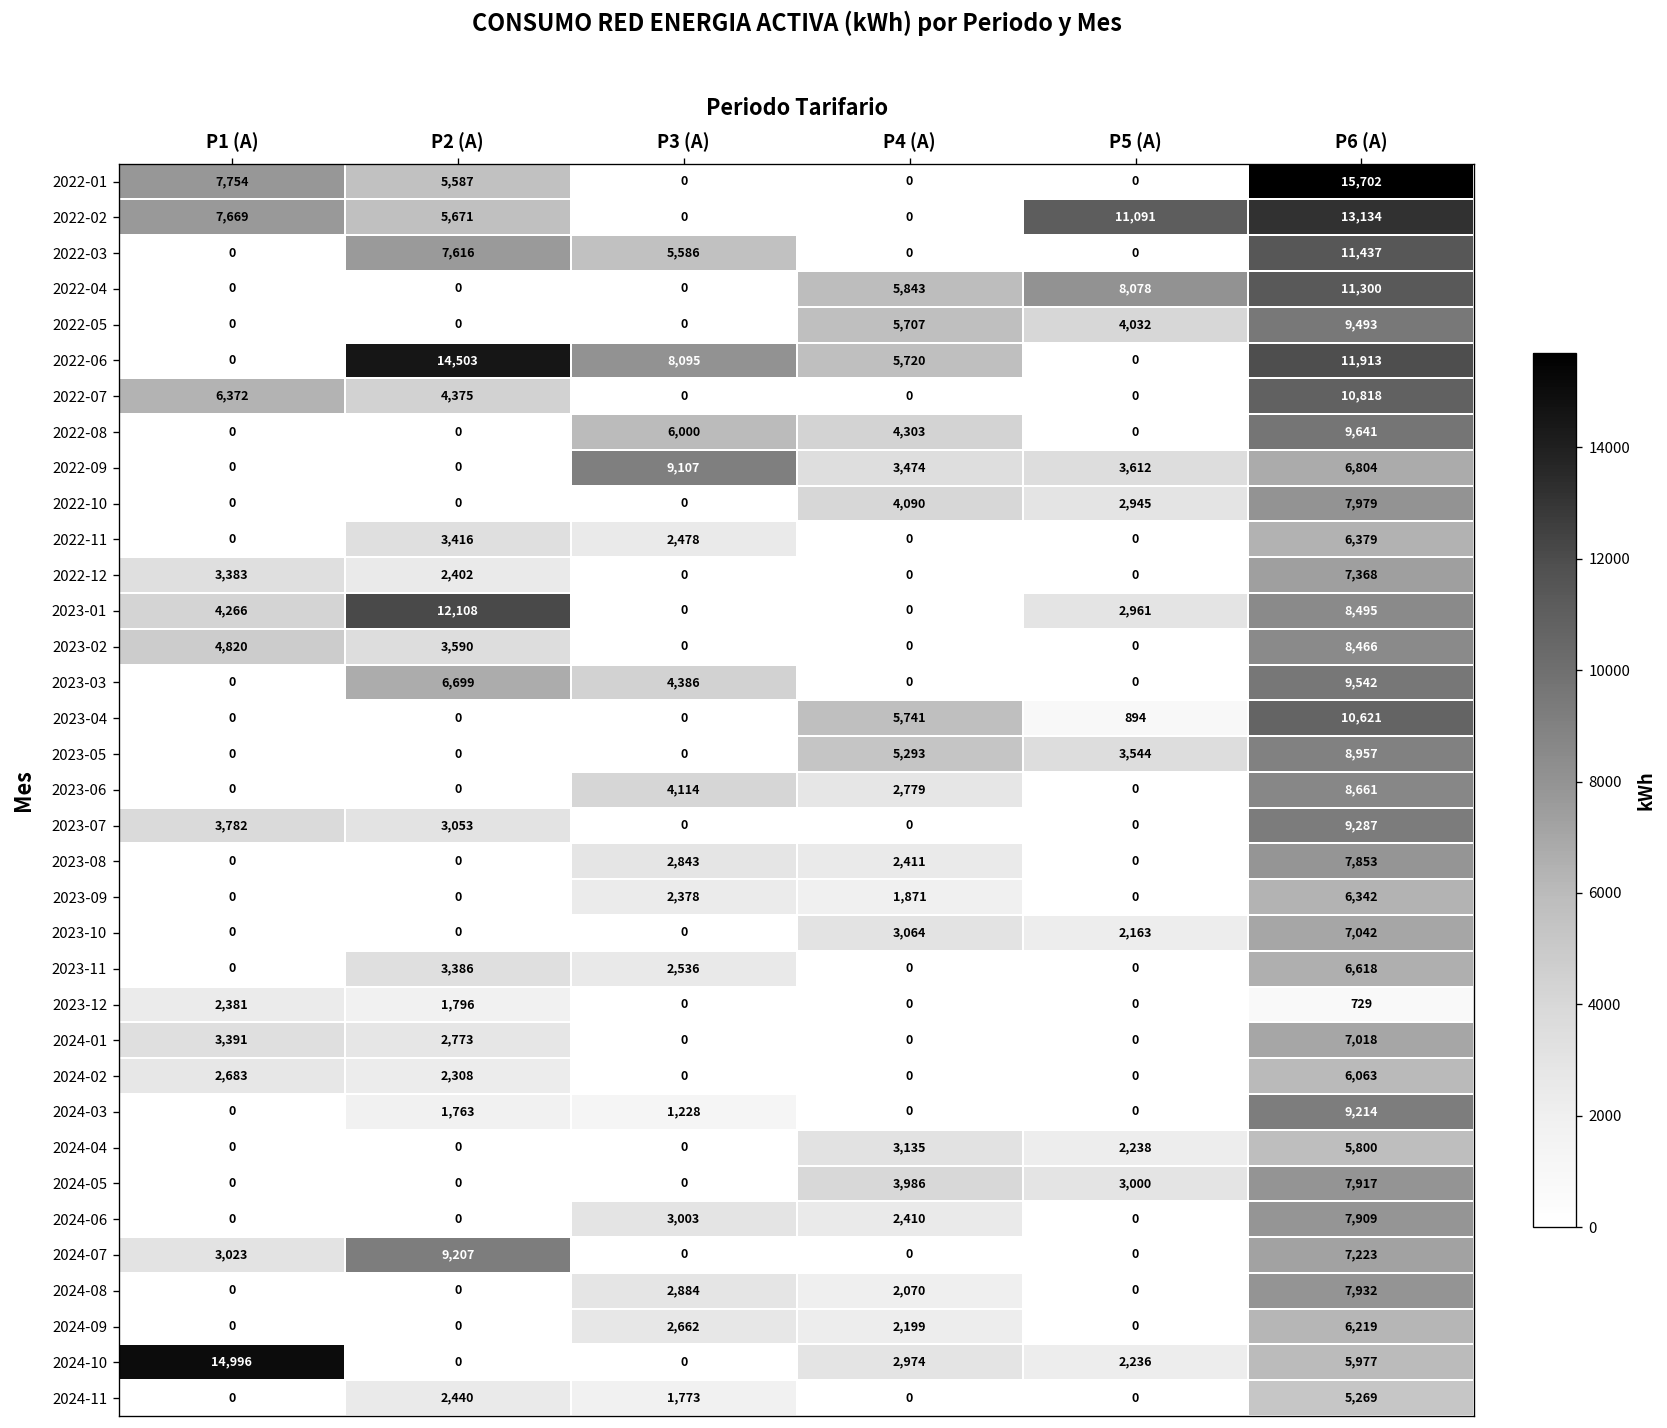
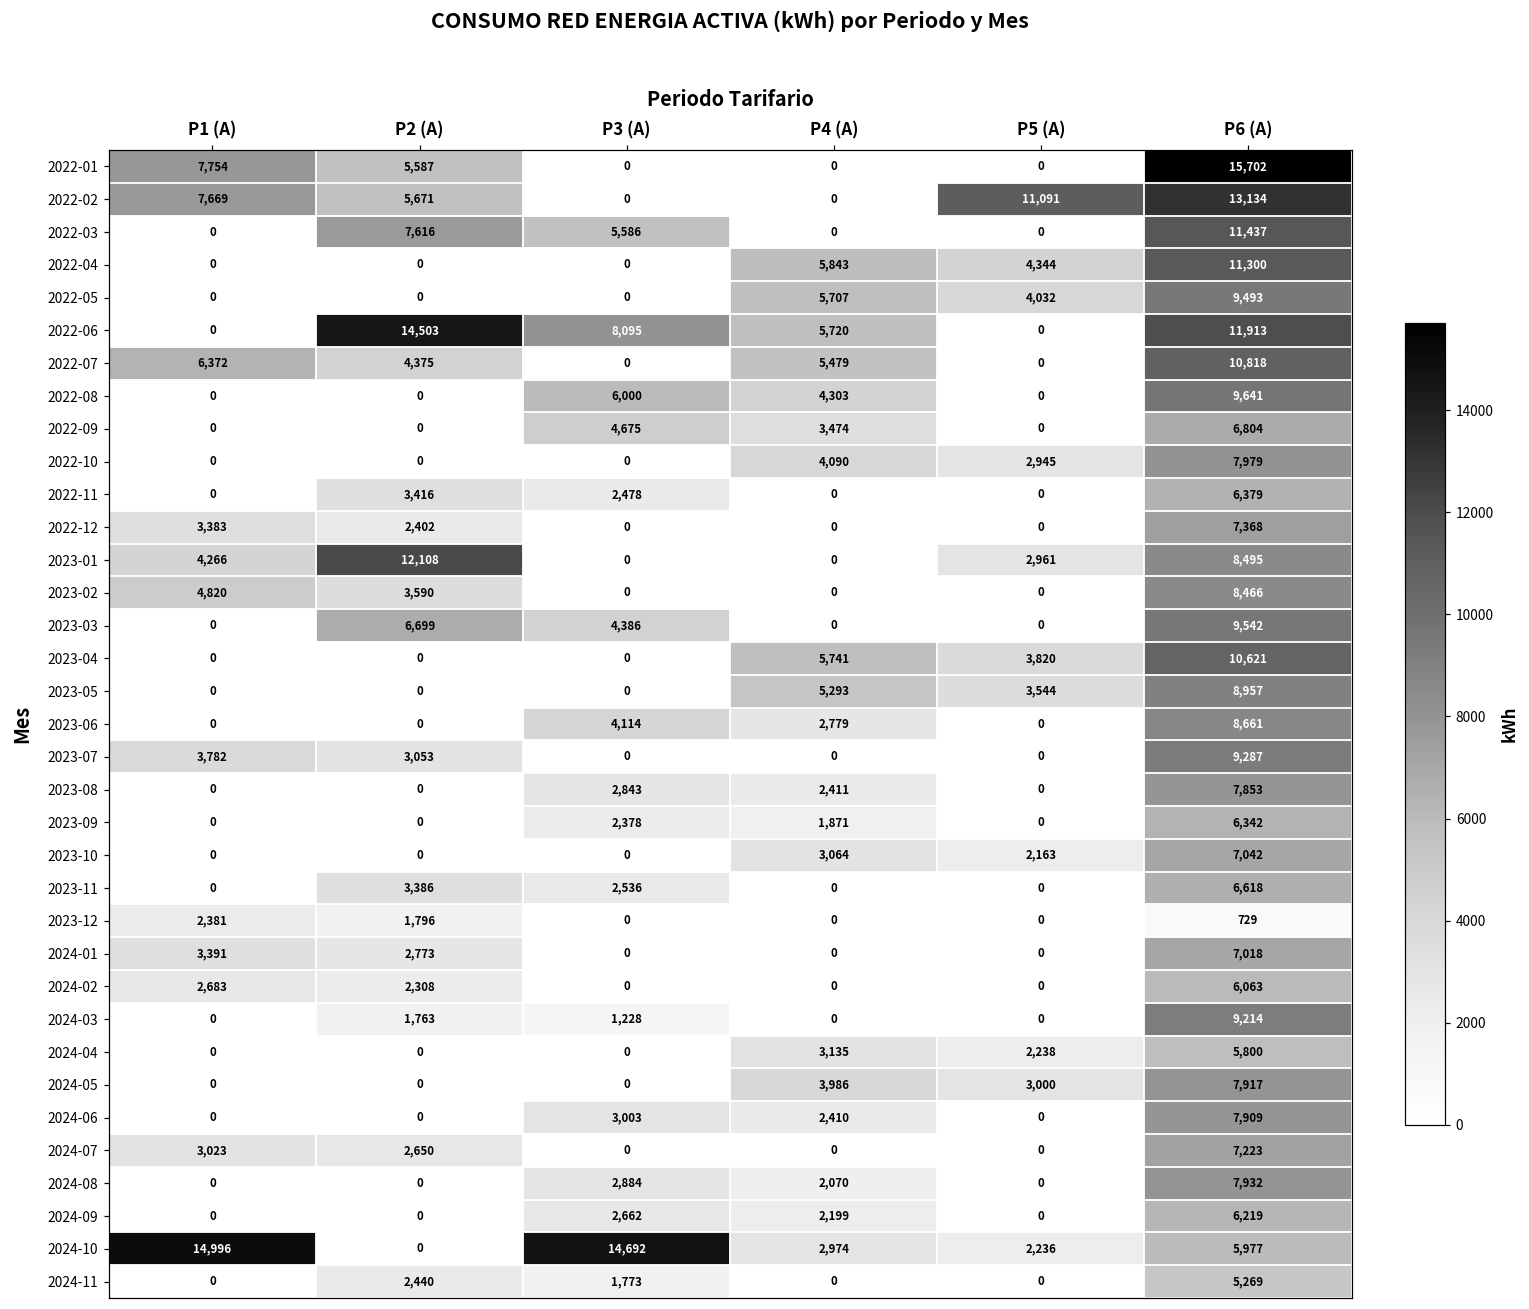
2022-04, P5 (A): 8,078 -> 4,344
2022-07, P4 (A): 0 -> 5,479
2022-09, P3 (A): 9,107 -> 4,675
2022-09, P5 (A): 3,612 -> 0
2023-04, P5 (A): 894 -> 3,820
2024-07, P2 (A): 9,207 -> 2,650
2024-10, P3 (A): 0 -> 14,692
